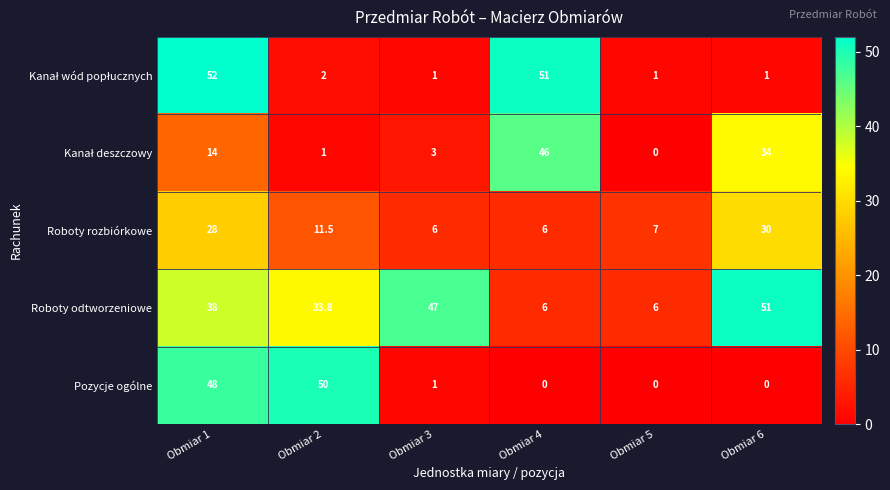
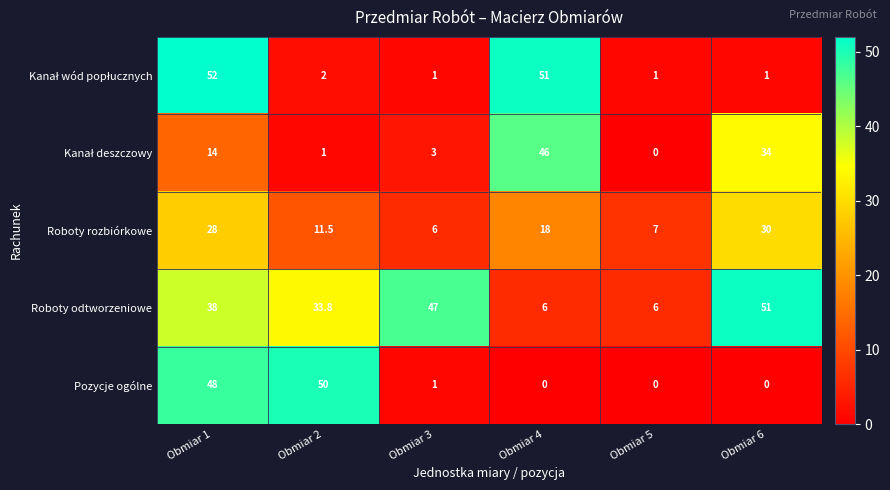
Roboty rozbiórkowe, Obmiar 4: 6 -> 18
